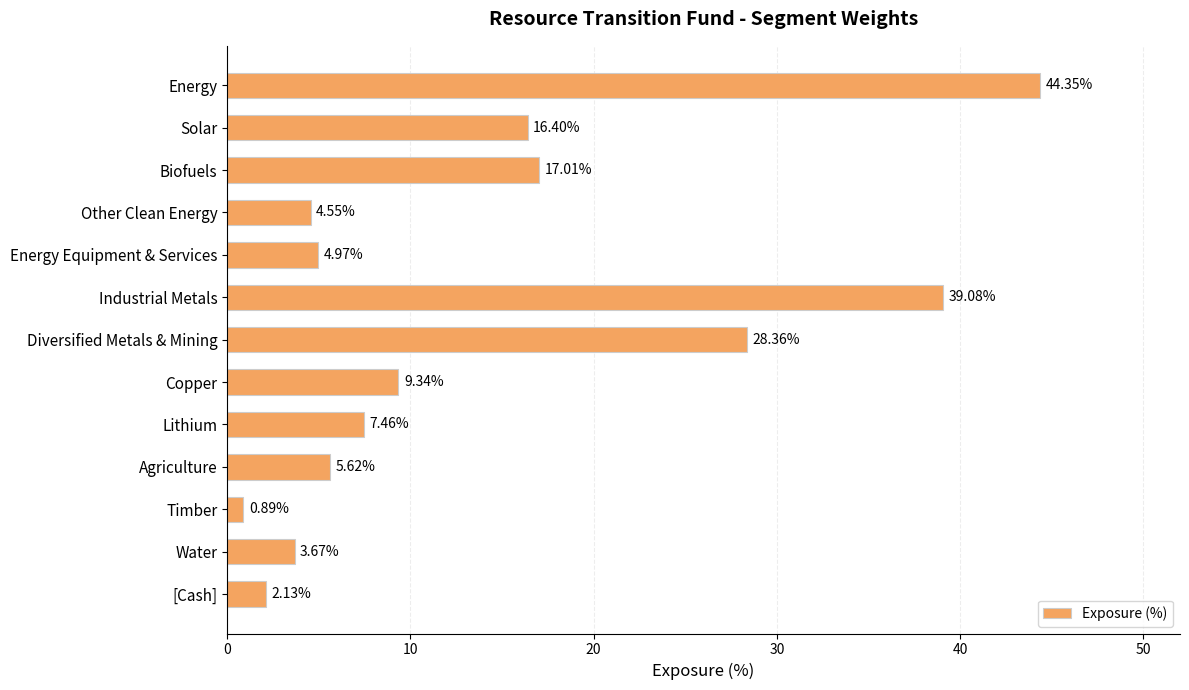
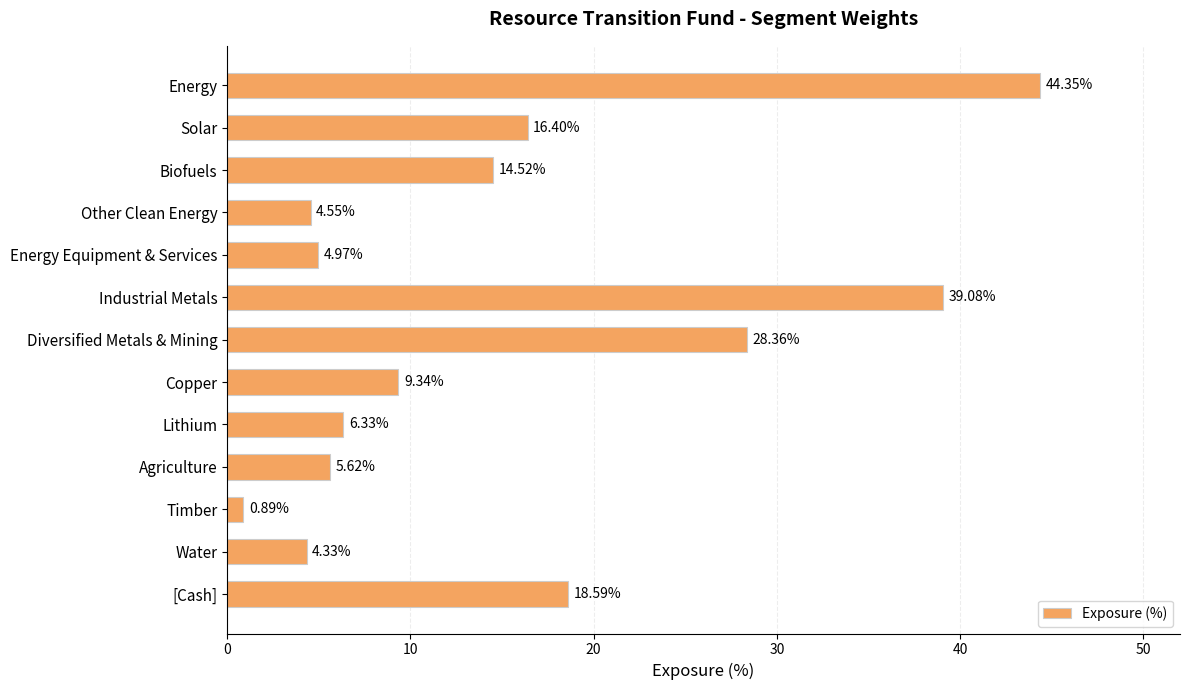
Biofuels: 17.01% -> 14.52%
Lithium: 7.46% -> 6.33%
Water: 3.67% -> 4.33%
[Cash]: 2.13% -> 18.59%
